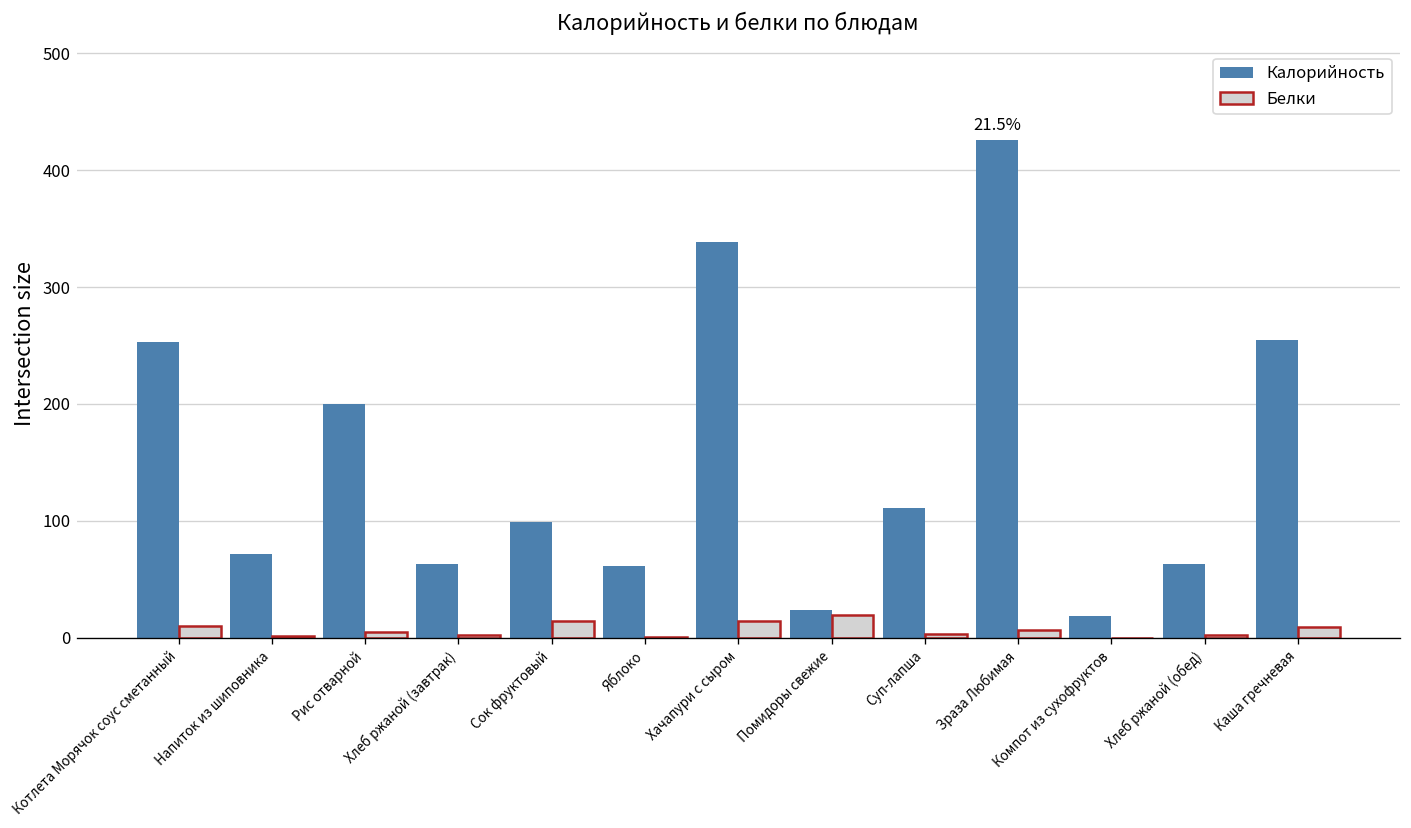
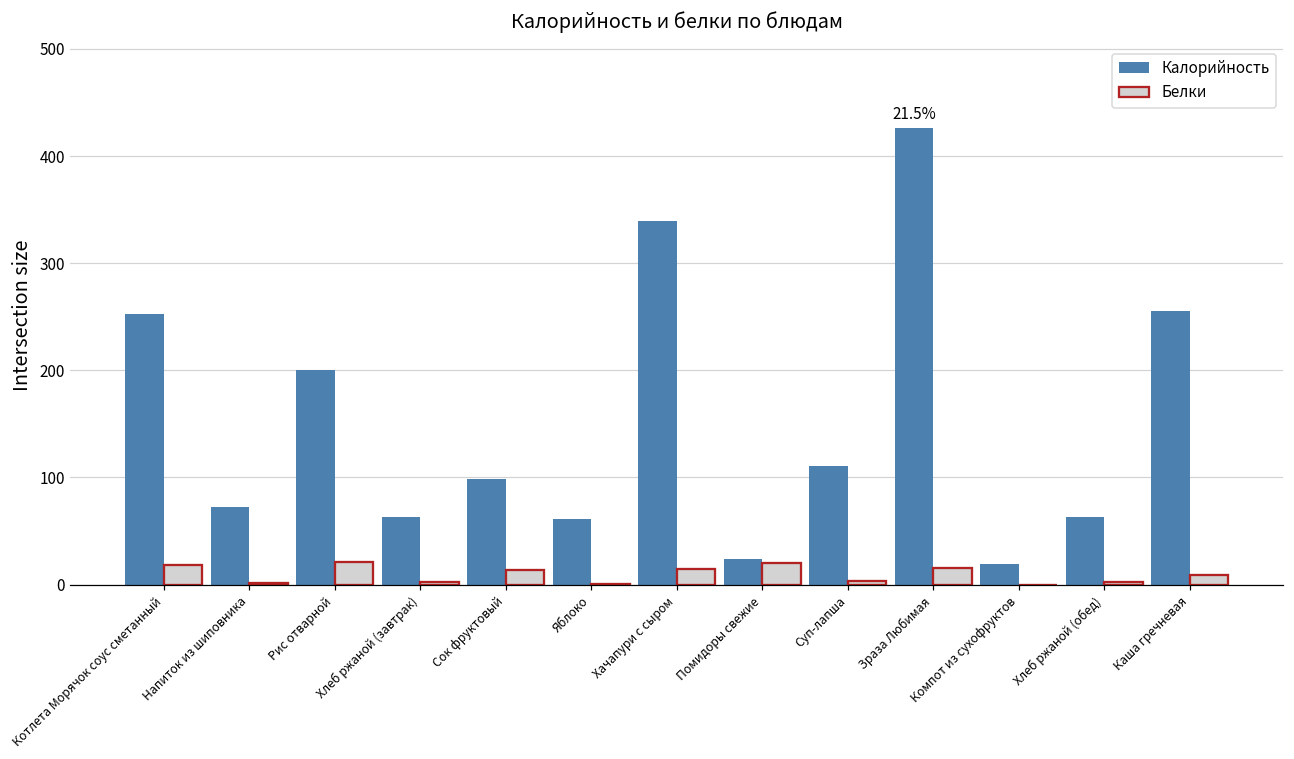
Белки, Котлета Морячок соус сметанный: 10 -> 20
Белки, Рис отварной: 0 -> 20
Белки, Зраза Любимая: 10 -> 20
